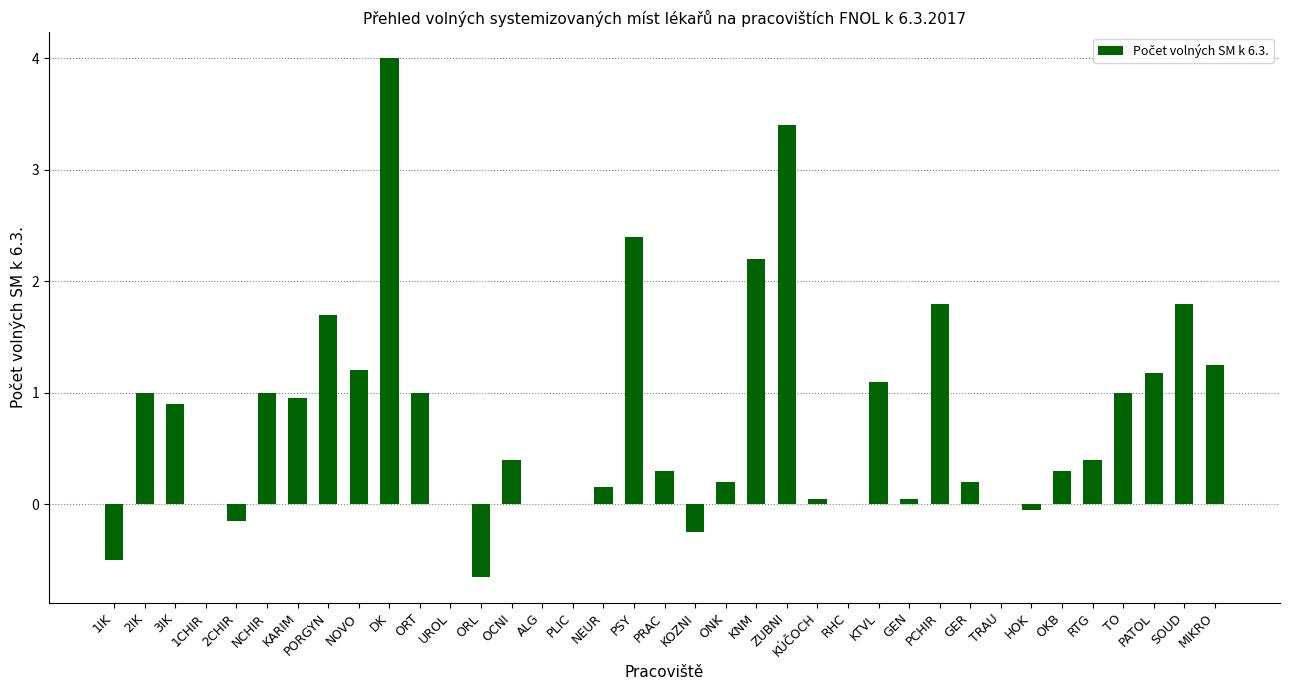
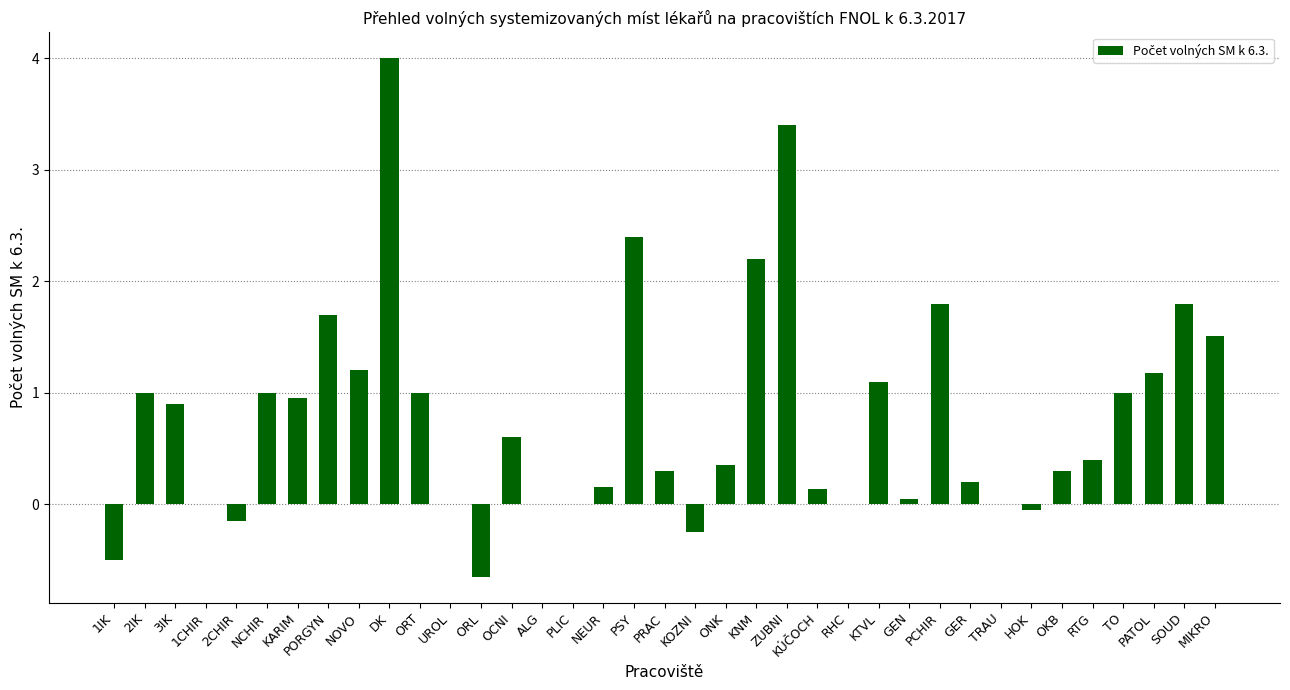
OCNI: 0.4 -> 0.6
ONK: 0.20 -> 0.35
KÚČOCH: 0.05 -> 0.14
MIKRO: 1.25 -> 1.51
